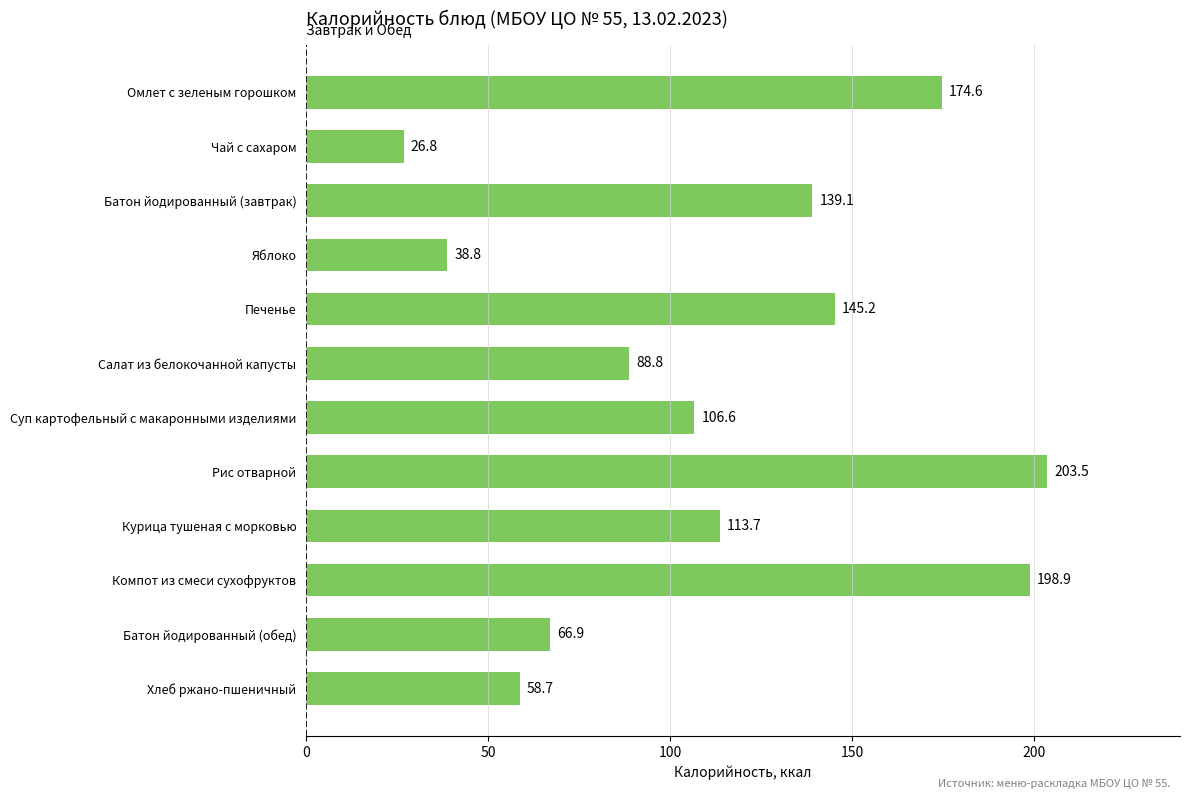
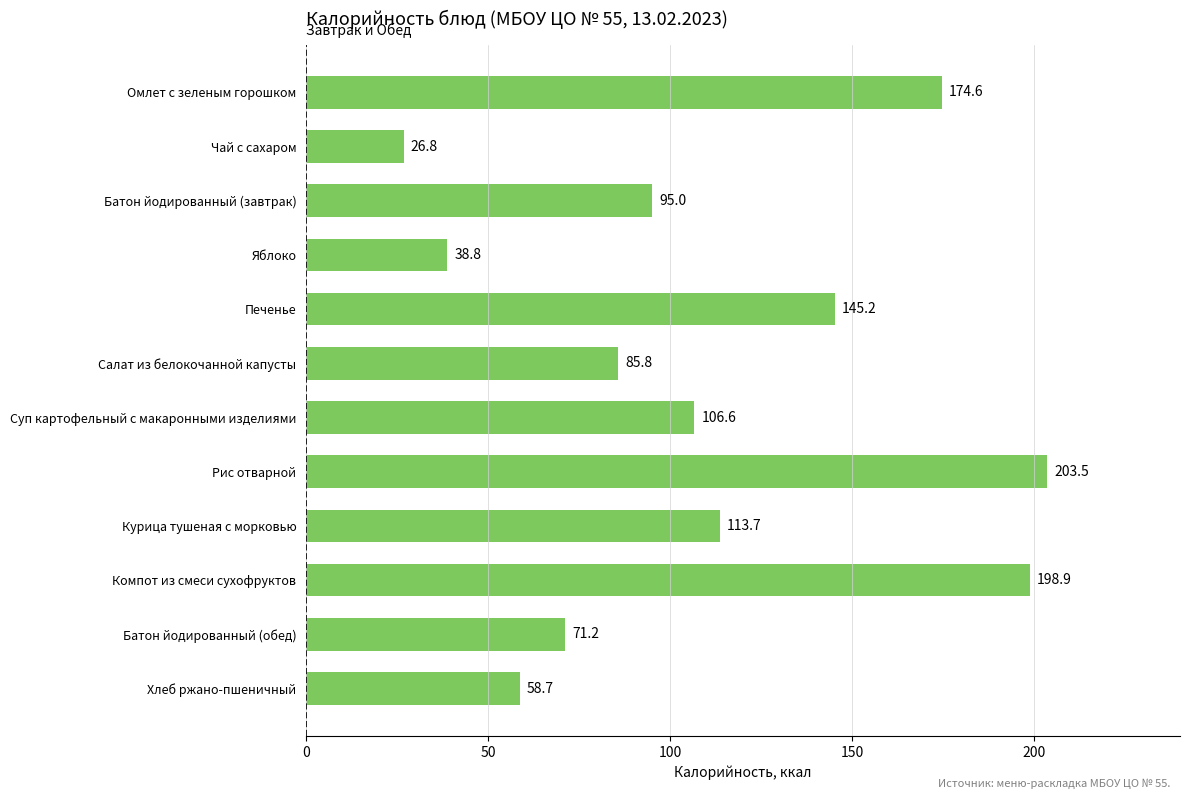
Батон йодированный (завтрак): 139.1 -> 95.0
Салат из белокочанной капусты: 88.8 -> 85.8
Батон йодированный (обед): 66.9 -> 71.2
